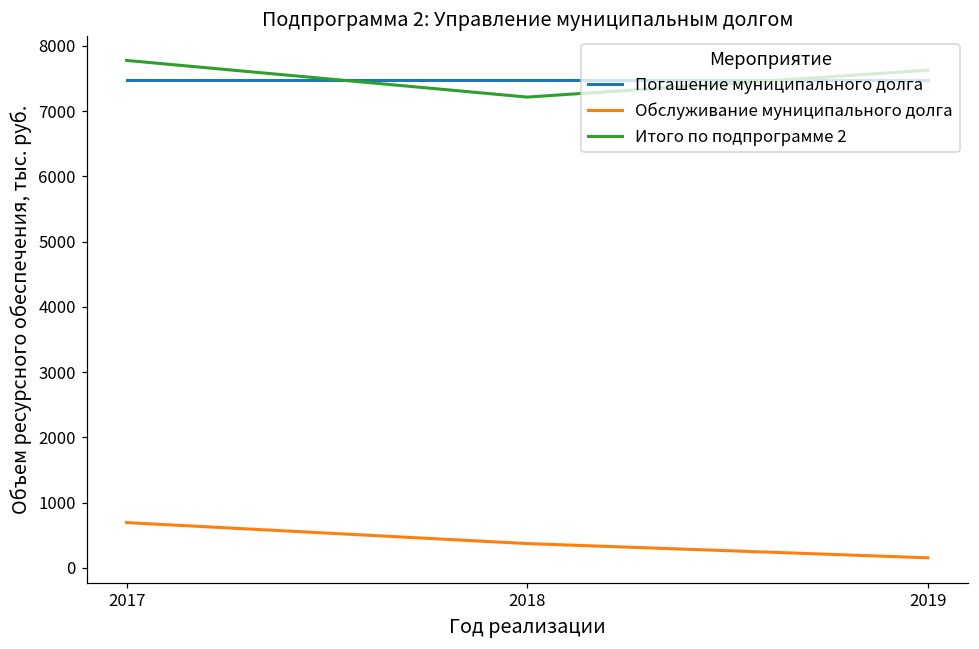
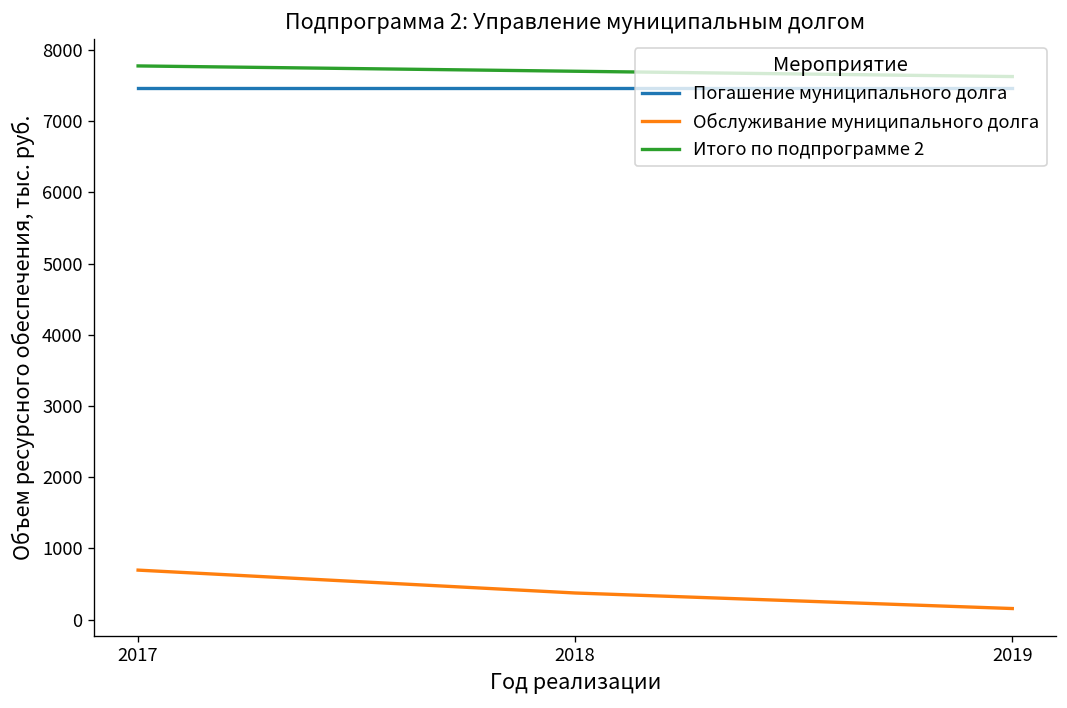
Итого по подпрограмме 2, 2018: 7200 -> 7700
